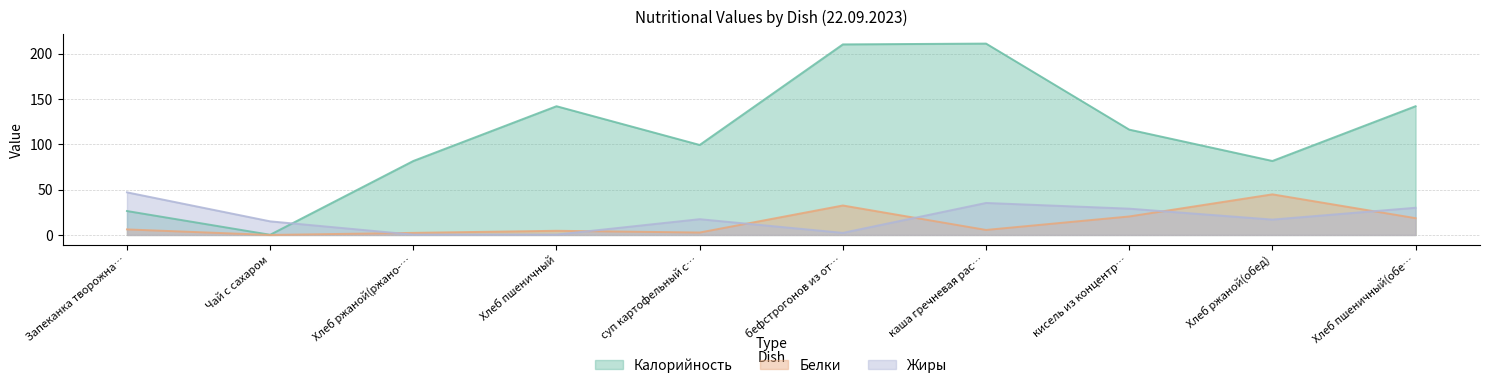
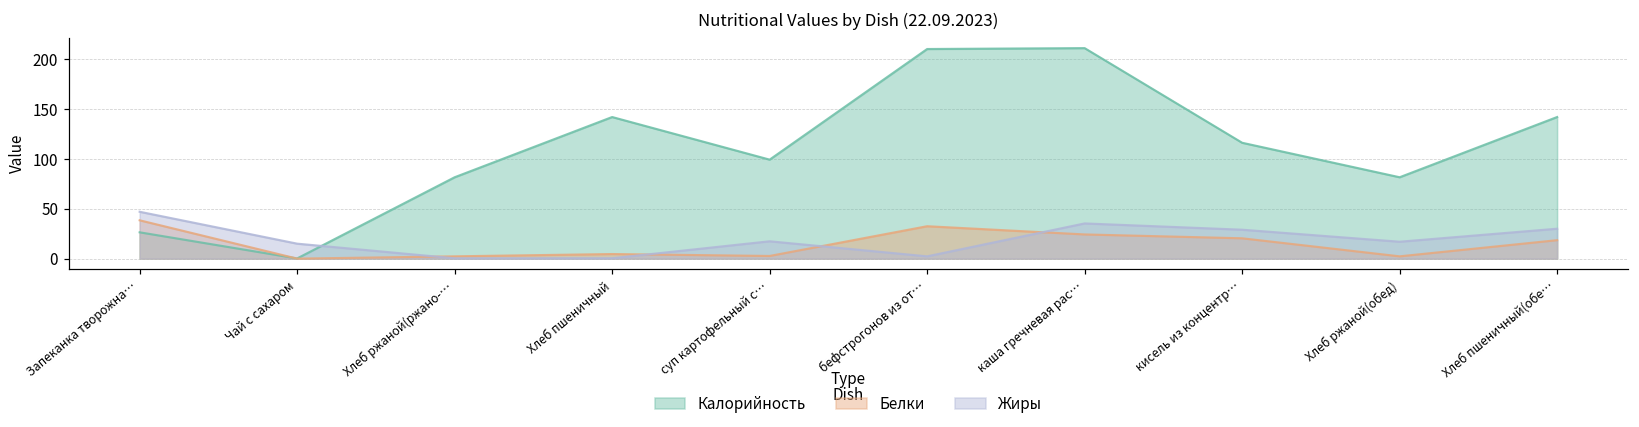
Белки, Запеканка творожна…: 10 -> 40
Белки, каша гречневая рас…: 10 -> 20
Белки, Хлеб ржаной(обед): 40 -> 0
